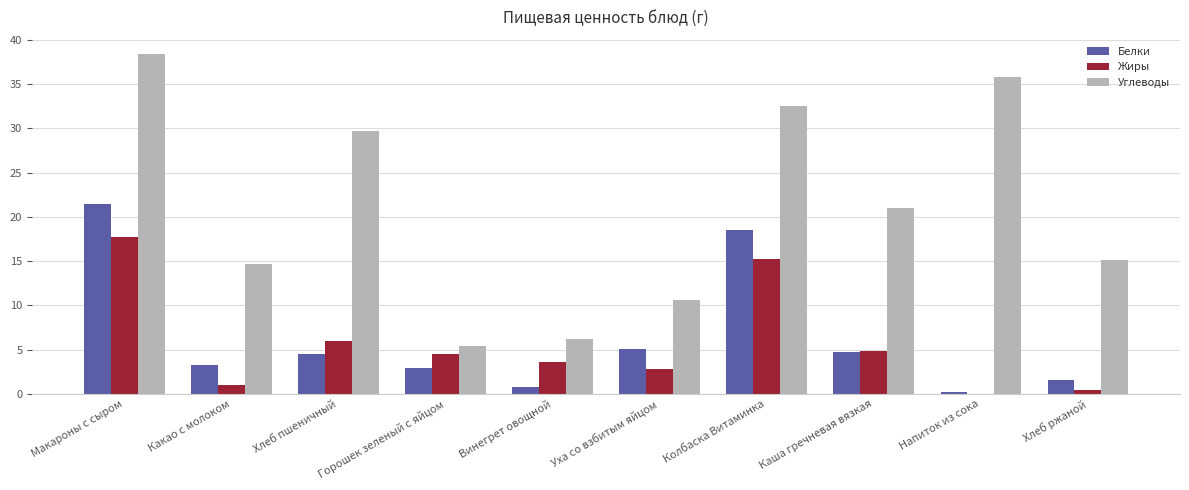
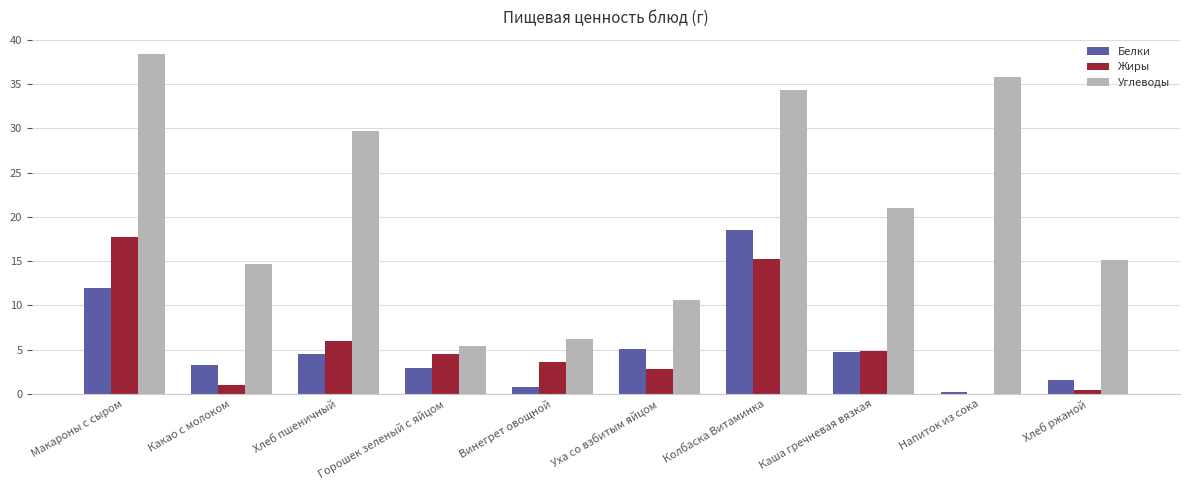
Белки, Макароны с сыром: 21 -> 12
Углеводы, Колбаска Витаминка: 33 -> 34
